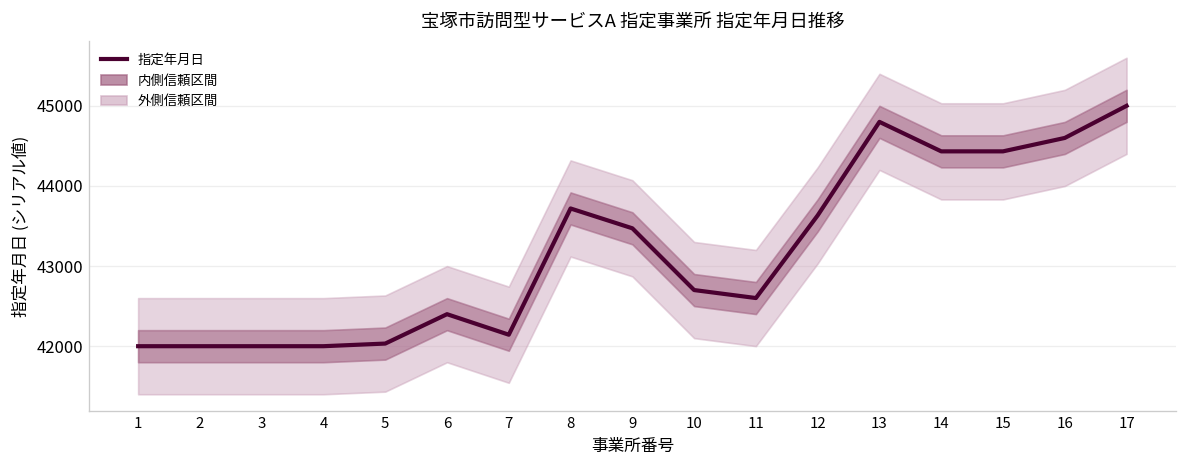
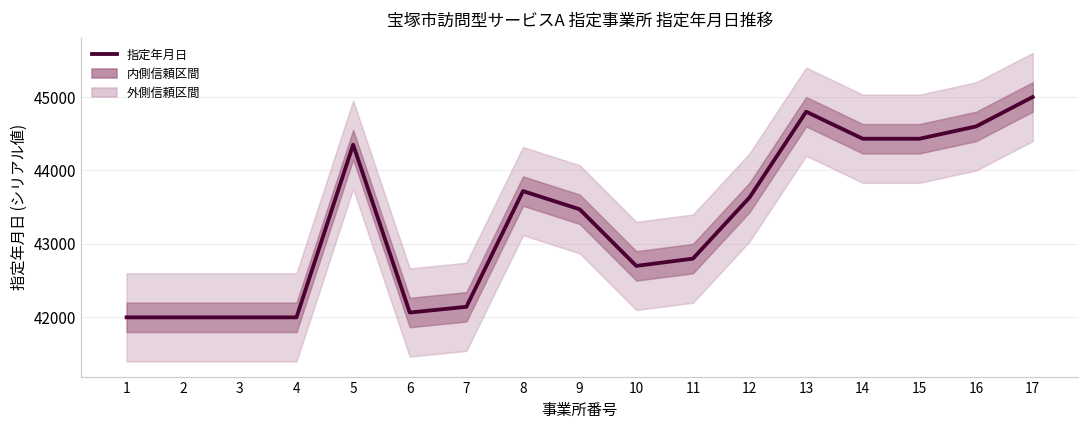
指定年月日, 5: 42000 -> 44400
指定年月日, 6: 42400 -> 42100
指定年月日, 11: 42600 -> 42800
